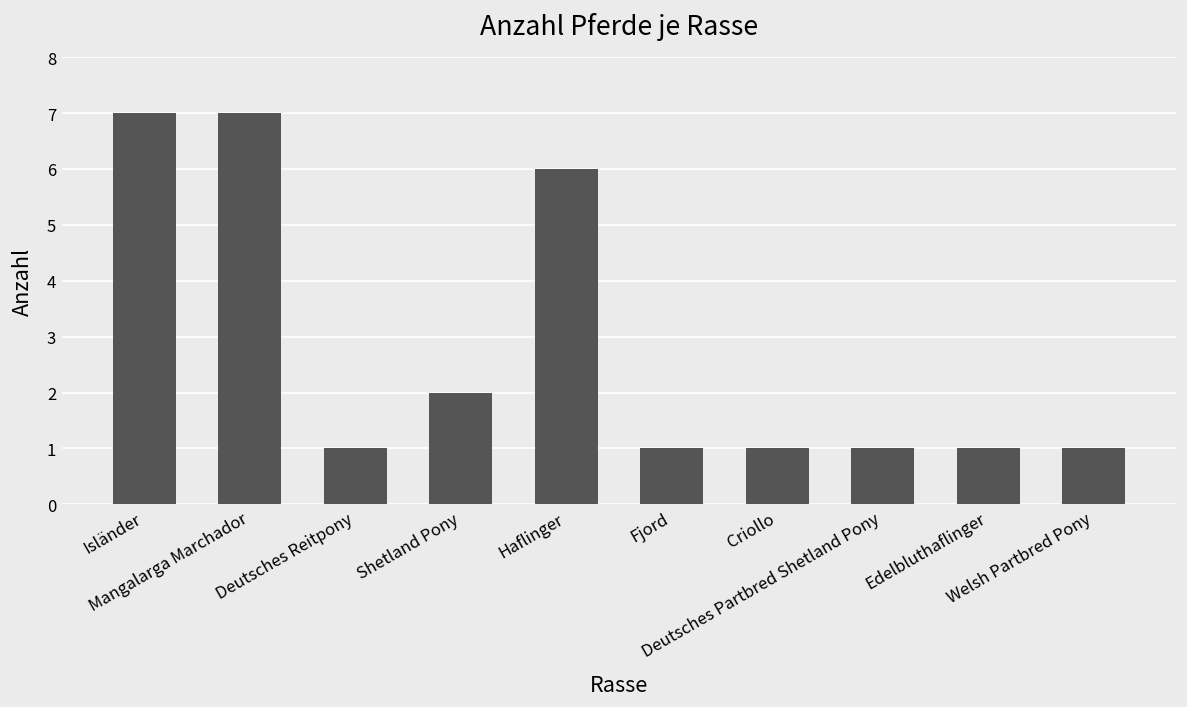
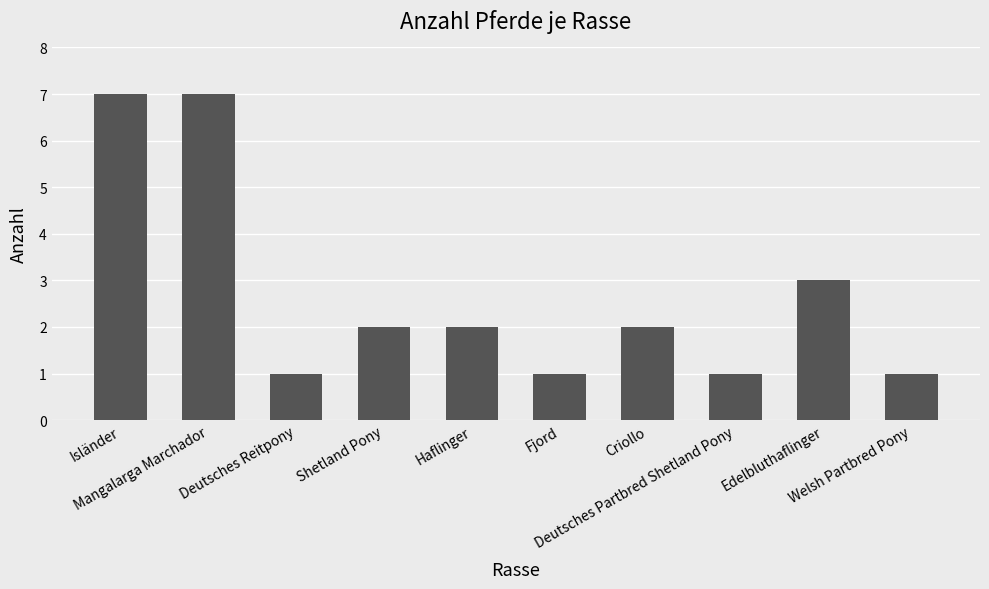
Haflinger: 6 -> 2
Criollo: 1 -> 2
Edelbluthaflinger: 1 -> 3
